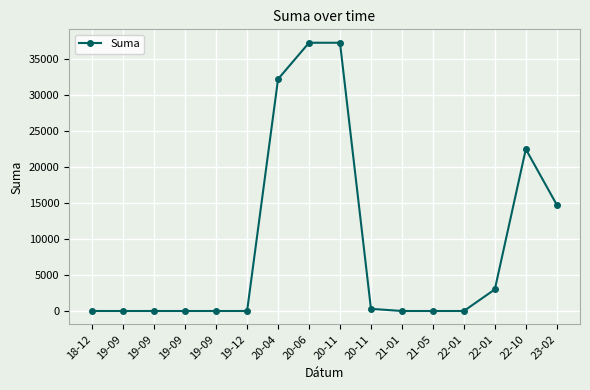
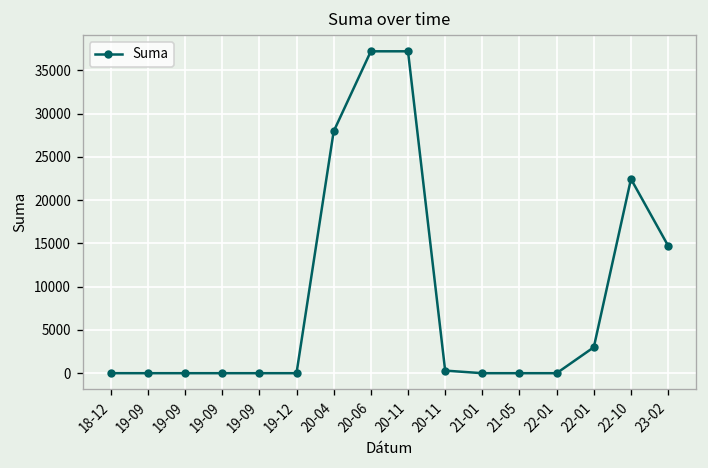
20-04: 32000 -> 28000
